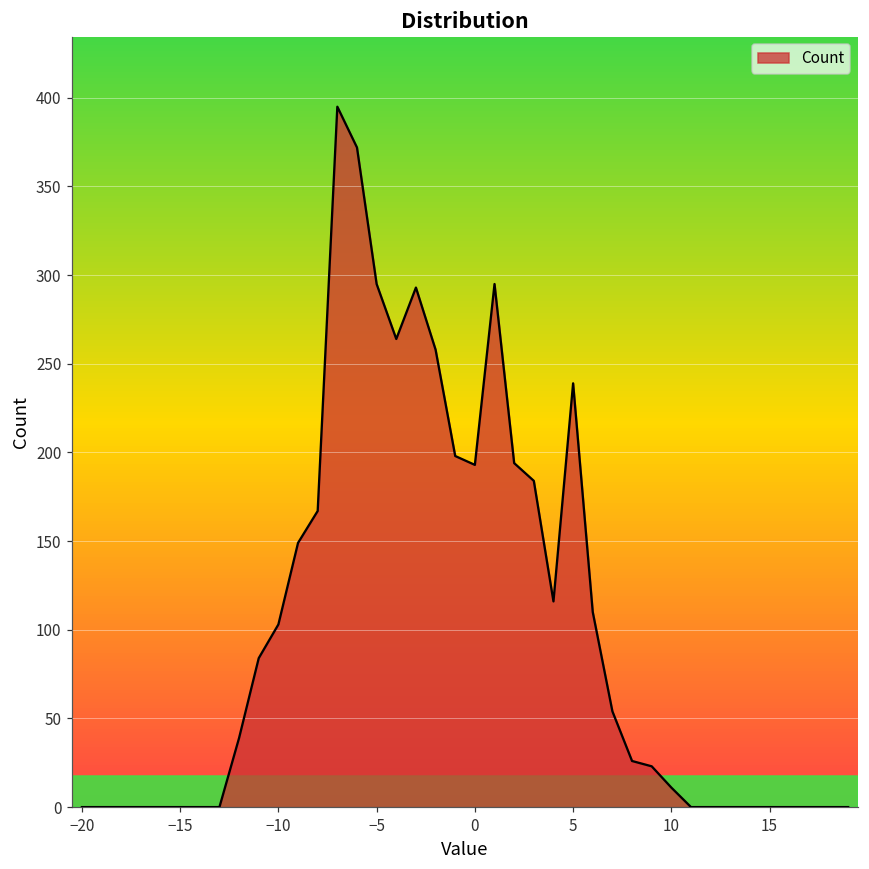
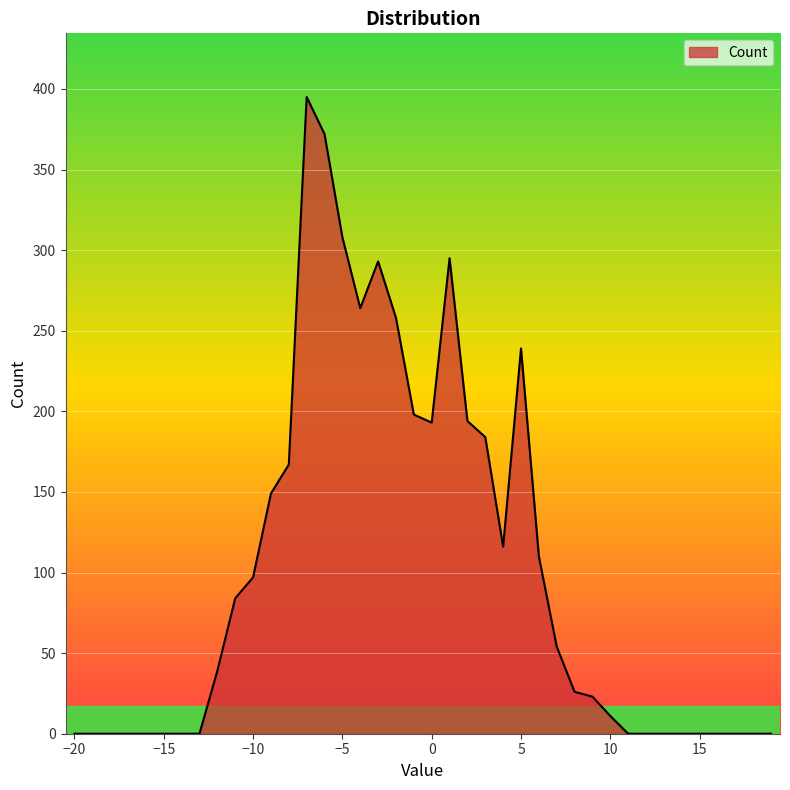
−10: 103 -> 97
−5: 295 -> 308
